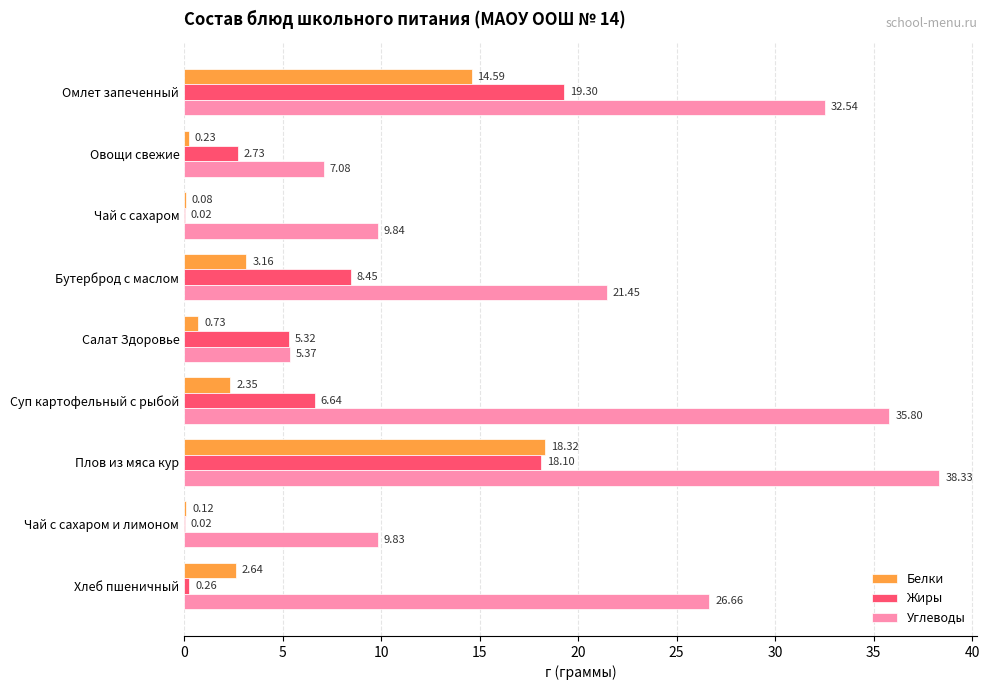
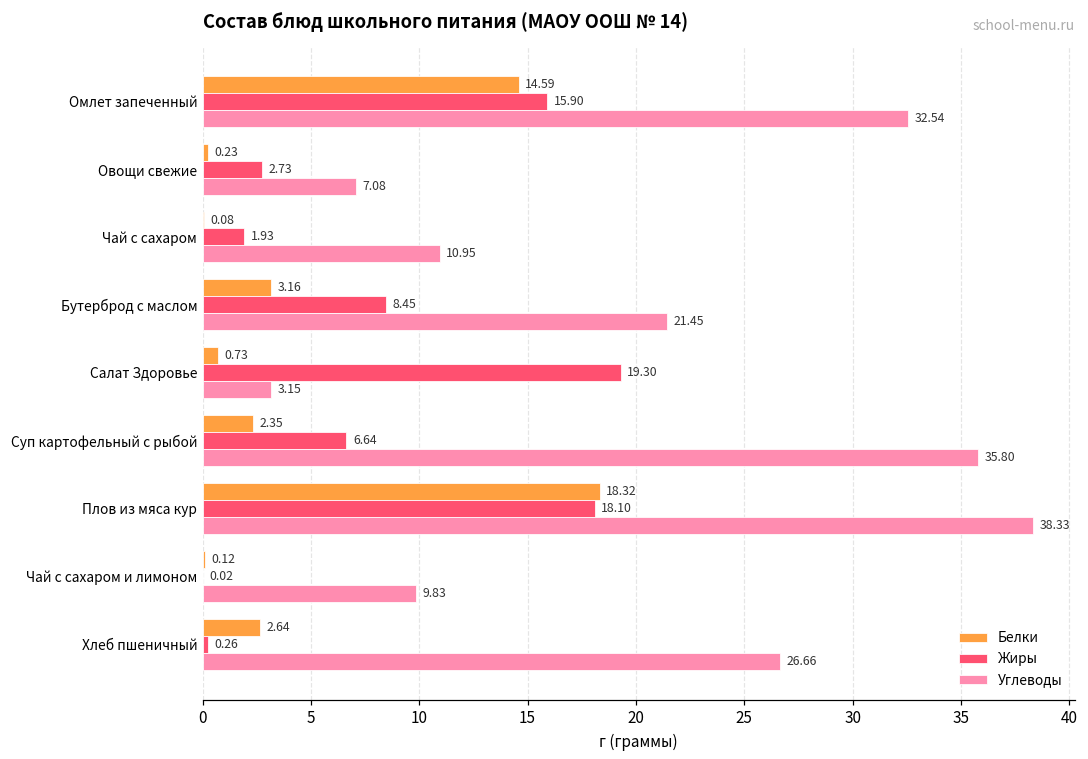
Жиры, Омлет запеченный: 19.30 -> 15.90
Жиры, Чай с сахаром: 0.02 -> 1.93
Углеводы, Чай с сахаром: 9.84 -> 10.95
Жиры, Салат Здоровье: 5.32 -> 19.30
Углеводы, Салат Здоровье: 5.37 -> 3.15
